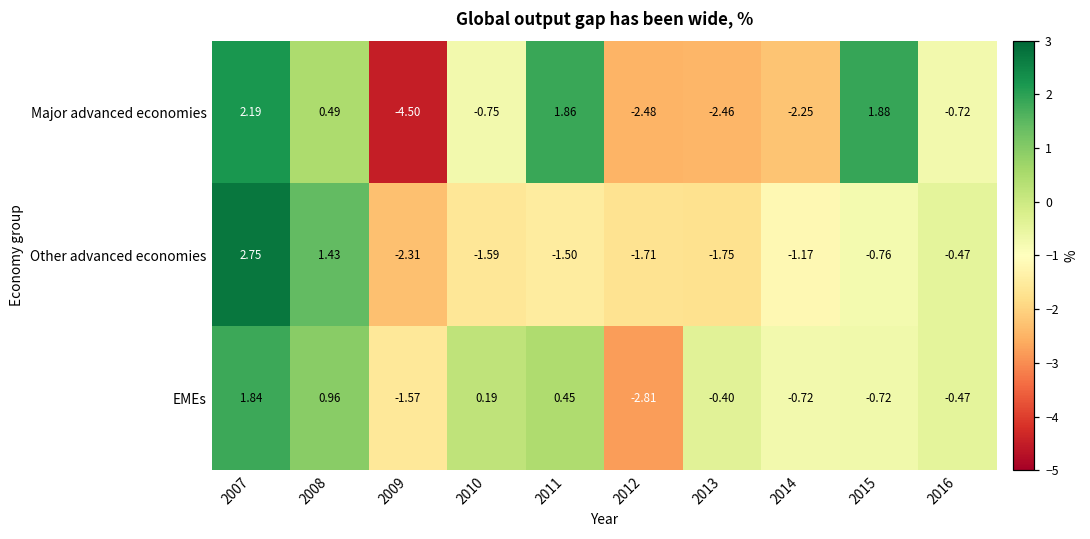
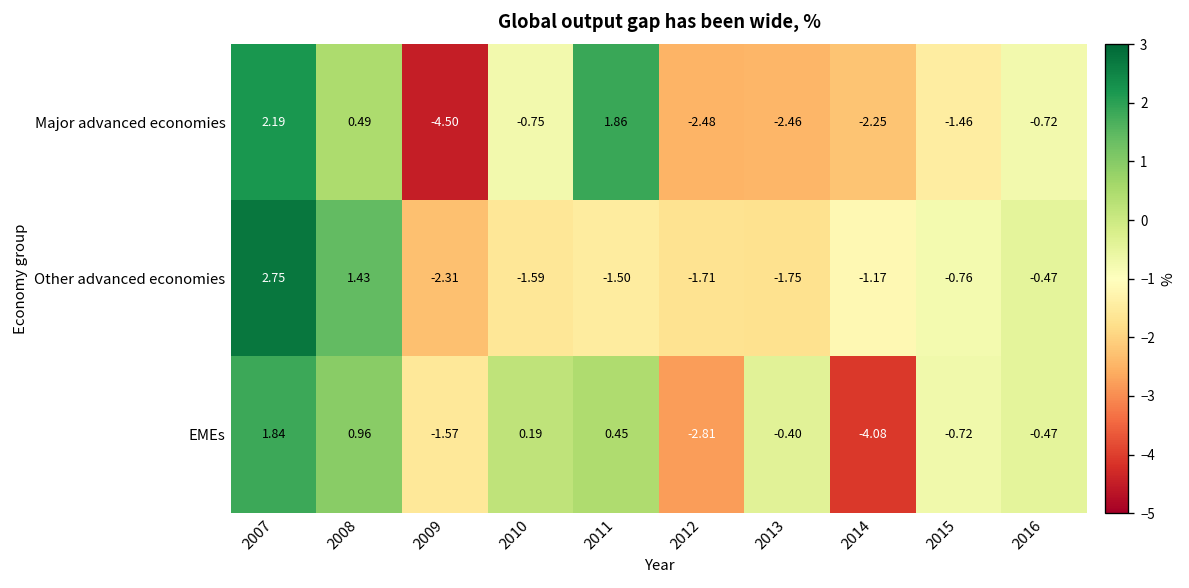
Major advanced economies, 2015: 1.88 -> -1.46
EMEs, 2014: -0.72 -> -4.08
